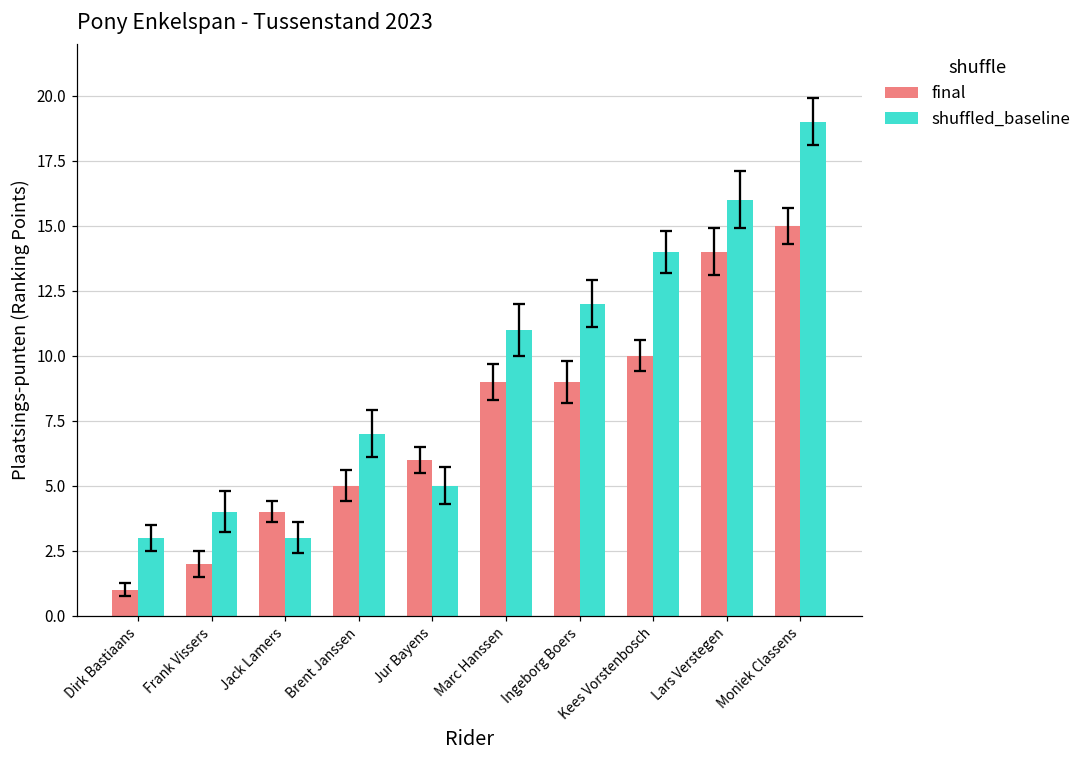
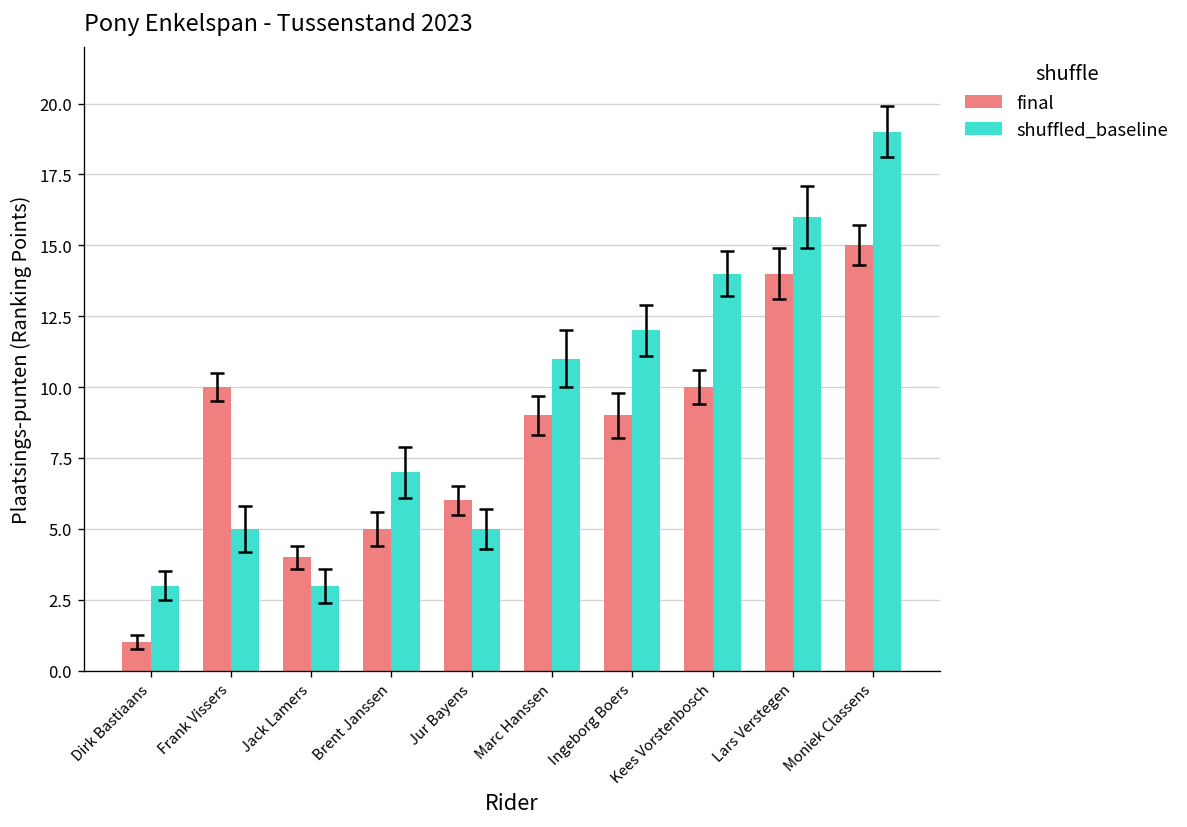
final, Frank Vissers: 2 -> 10
shuffled_baseline, Frank Vissers: 4 -> 5
